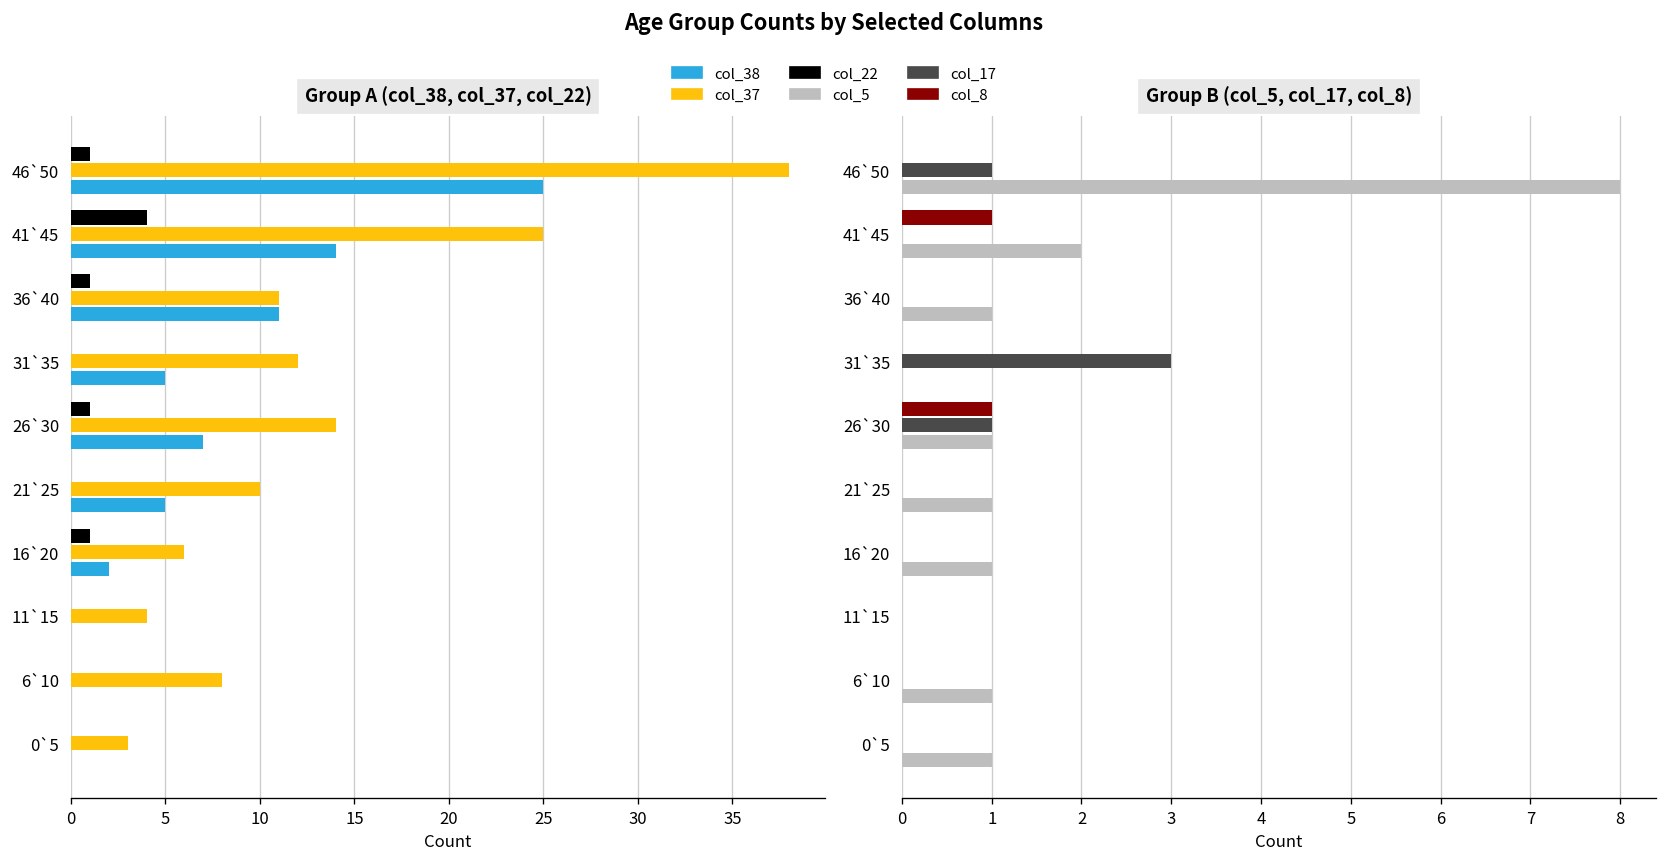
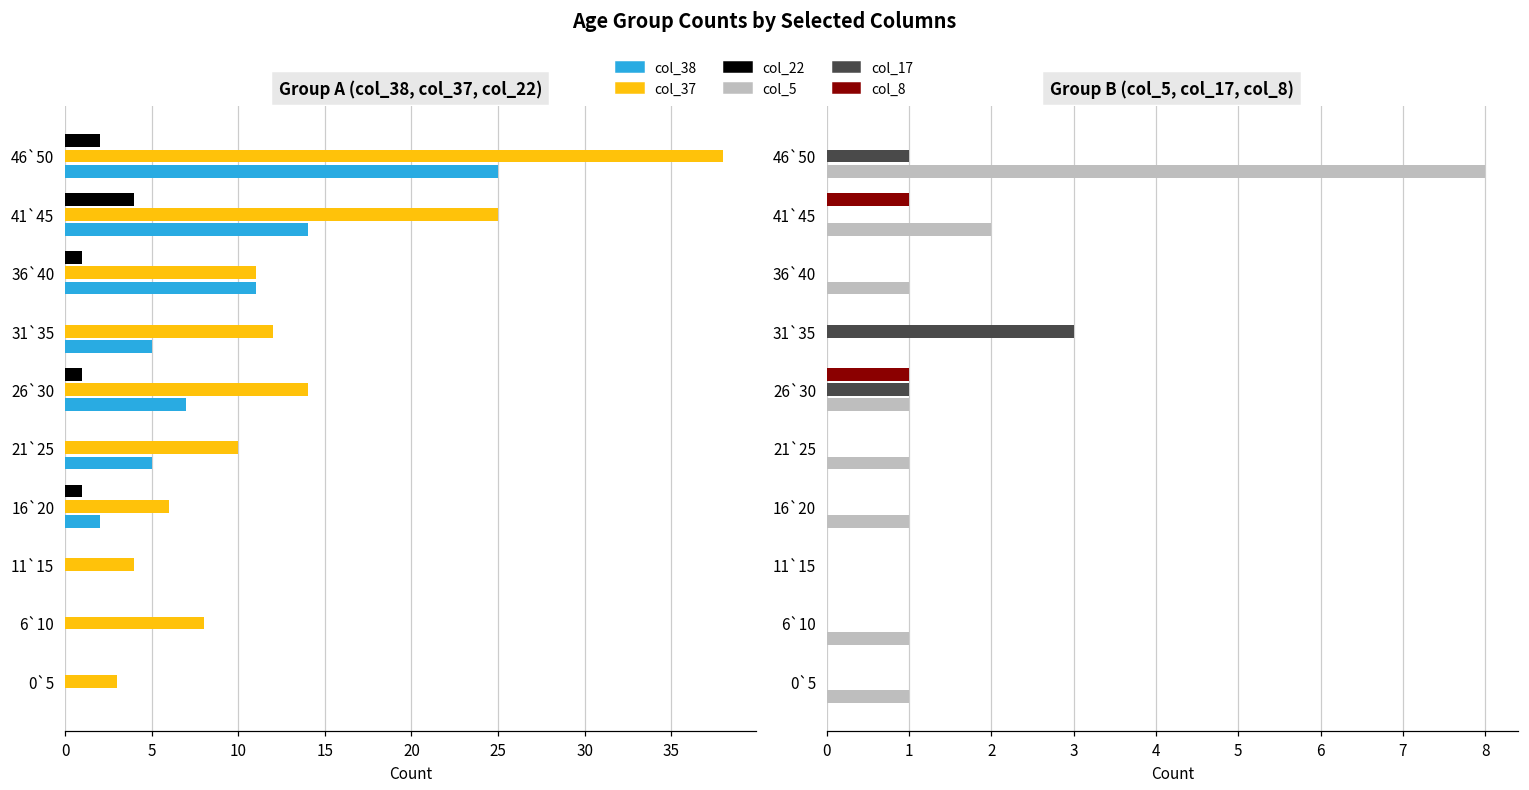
Group A (col_38, col_37, col_22), col_22, 46`50: 1 -> 2
